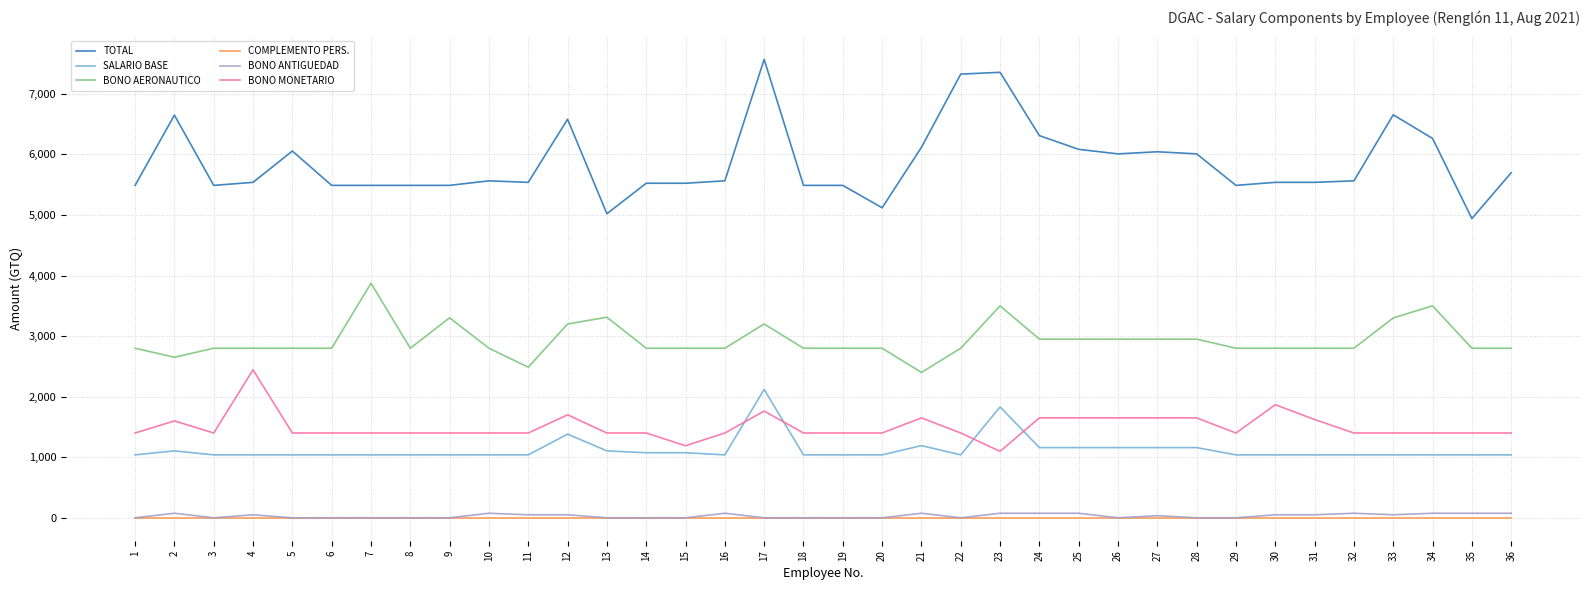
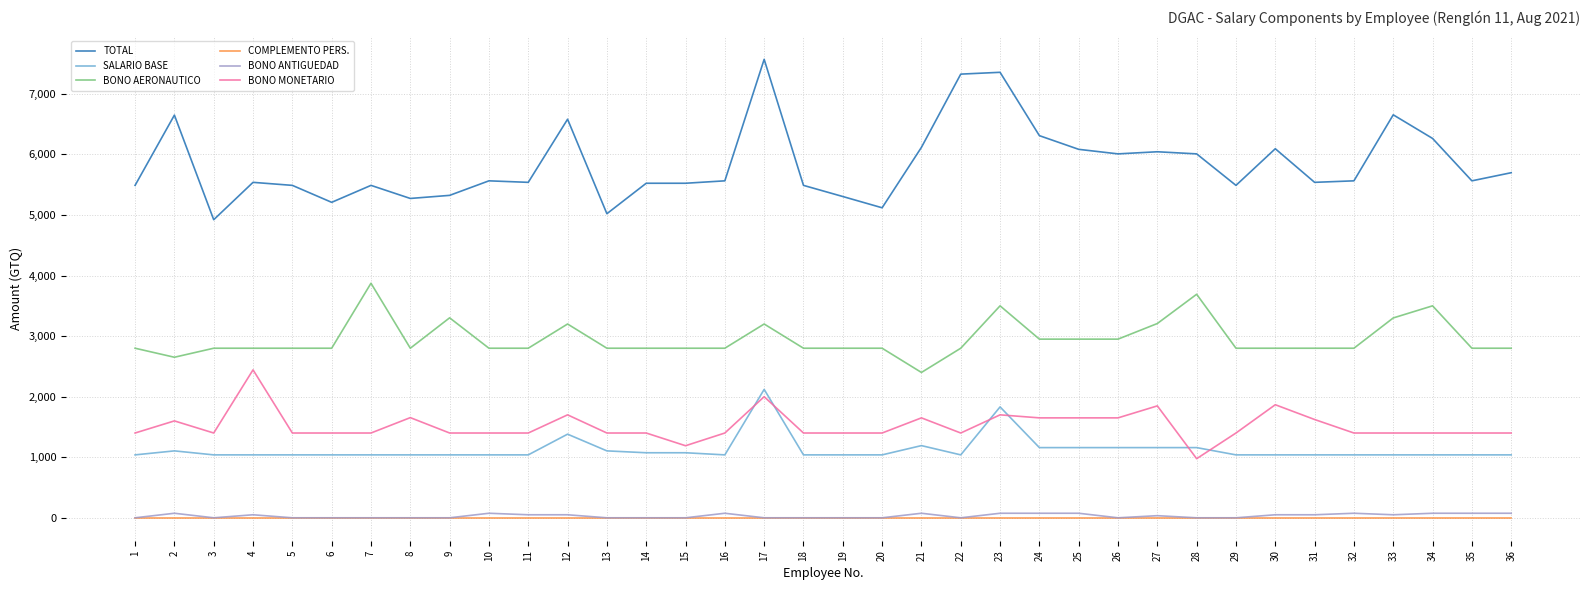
TOTAL, 3: 5,500 -> 4,900
TOTAL, 5: 6,100 -> 5,500
TOTAL, 6: 5,500 -> 5,200
TOTAL, 8: 5,500 -> 5,300
BONO MONETARIO, 8: 1,400 -> 1,700
TOTAL, 9: 5,500 -> 5,300
BONO AERONAUTICO, 11: 2,500 -> 2,800
BONO AERONAUTICO, 13: 3,300 -> 2,800
BONO MONETARIO, 17: 1,800 -> 2,000
TOTAL, 19: 5,500 -> 5,300
BONO MONETARIO, 23: 1,100 -> 1,700
BONO AERONAUTICO, 27: 3,000 -> 3,200
BONO MONETARIO, 27: 1,700 -> 1,800
BONO AERONAUTICO, 28: 3,000 -> 3,700
BONO MONETARIO, 28: 1,700 -> 1,000
TOTAL, 30: 5,500 -> 6,100
TOTAL, 35: 4,900 -> 5,600
